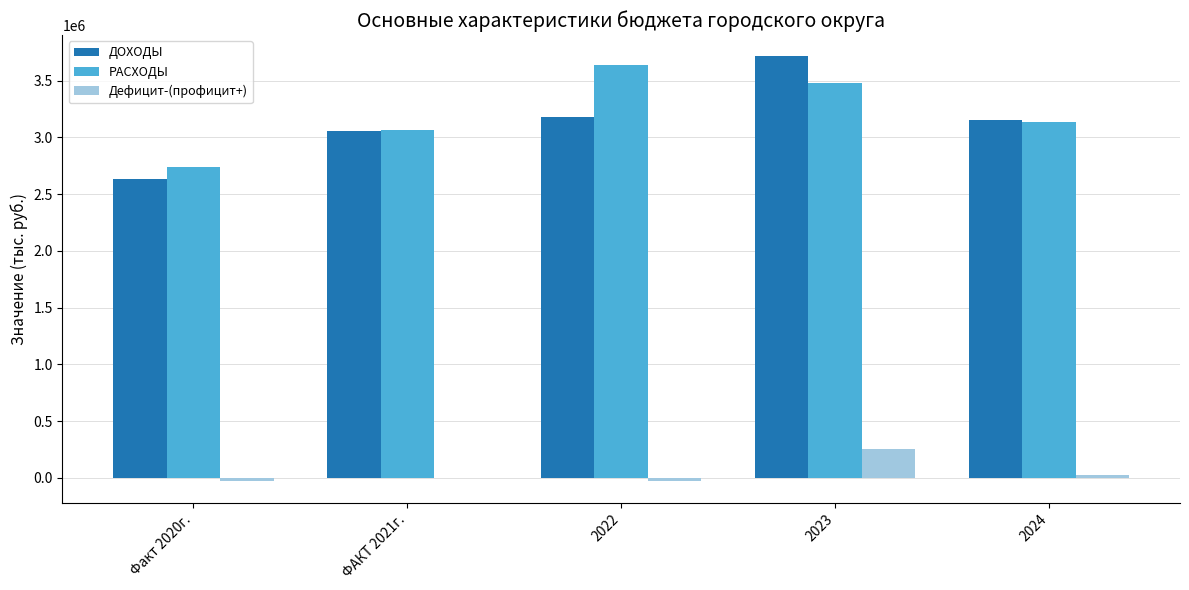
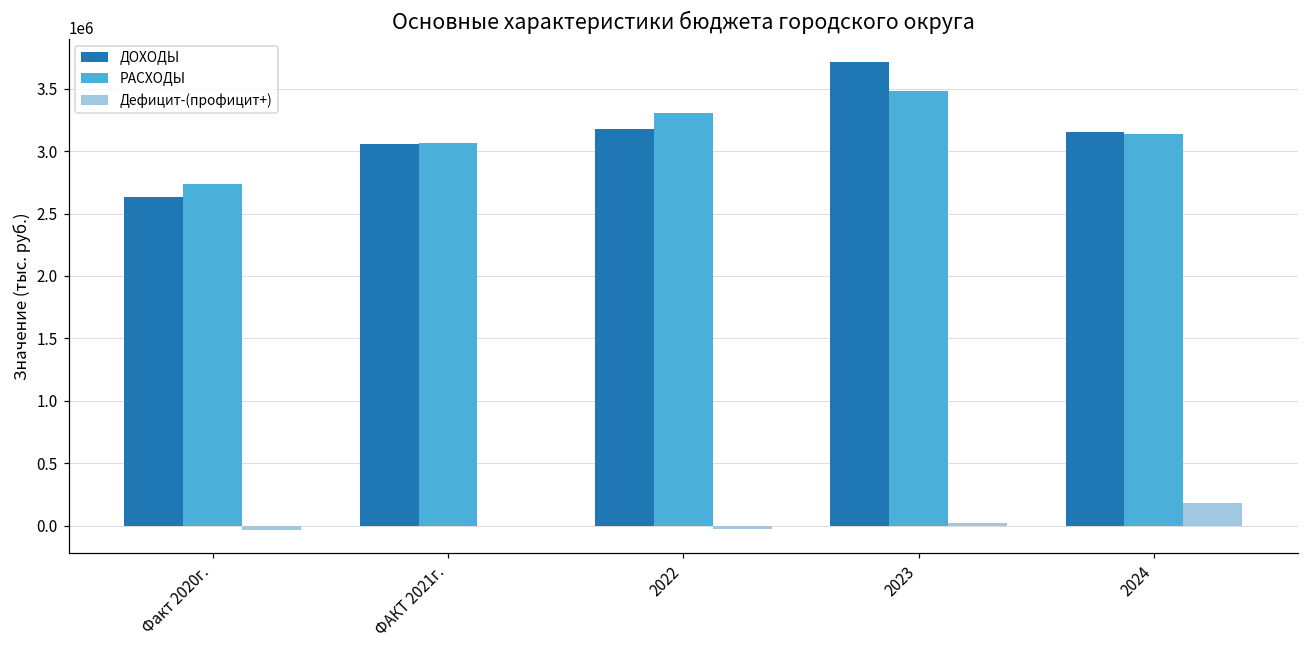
РАСХОДЫ, 2022: 3640000 -> 3310000
Дефицит-(профицит+), 2023: 250000 -> 20000
Дефицит-(профицит+), 2024: 20000 -> 180000
